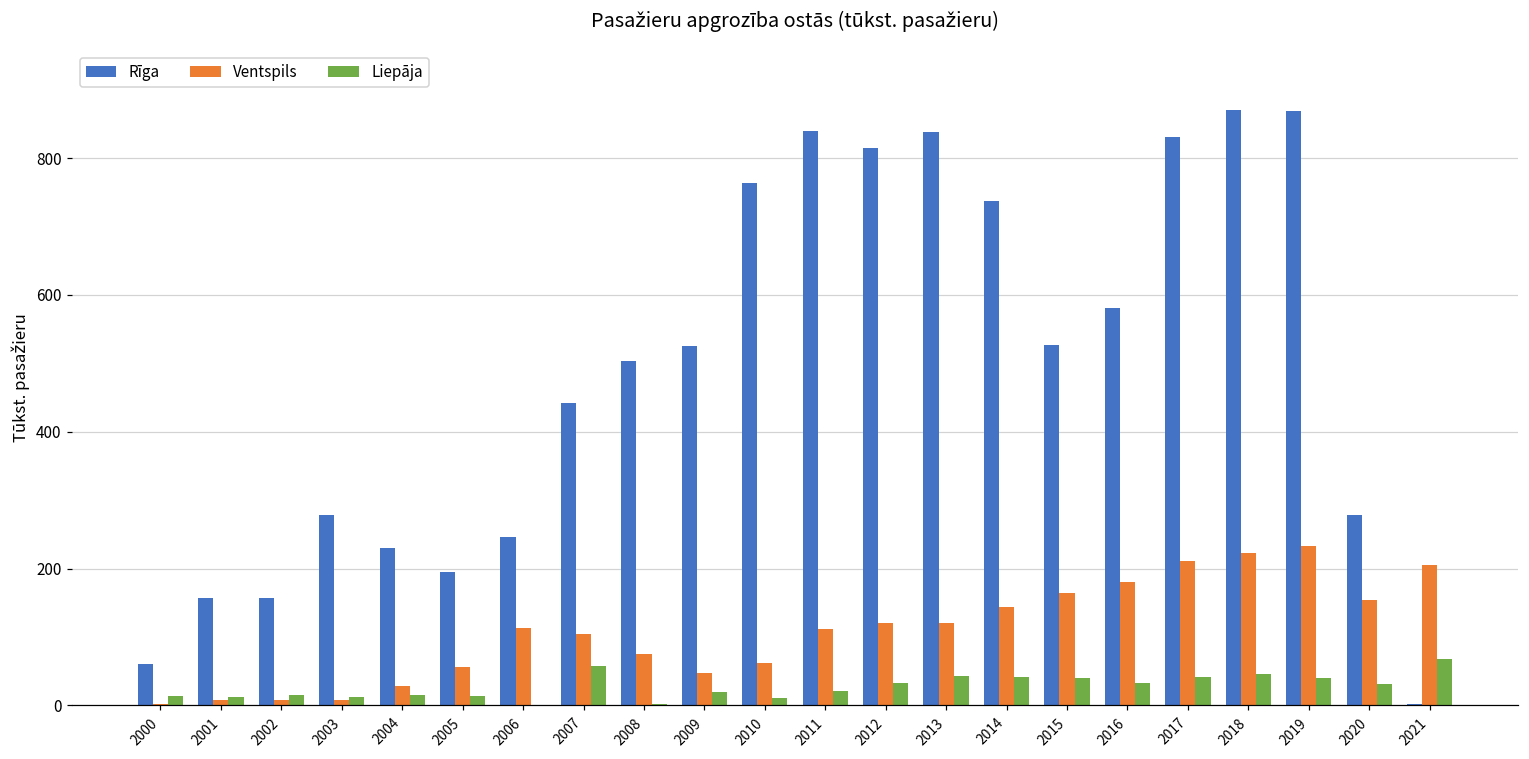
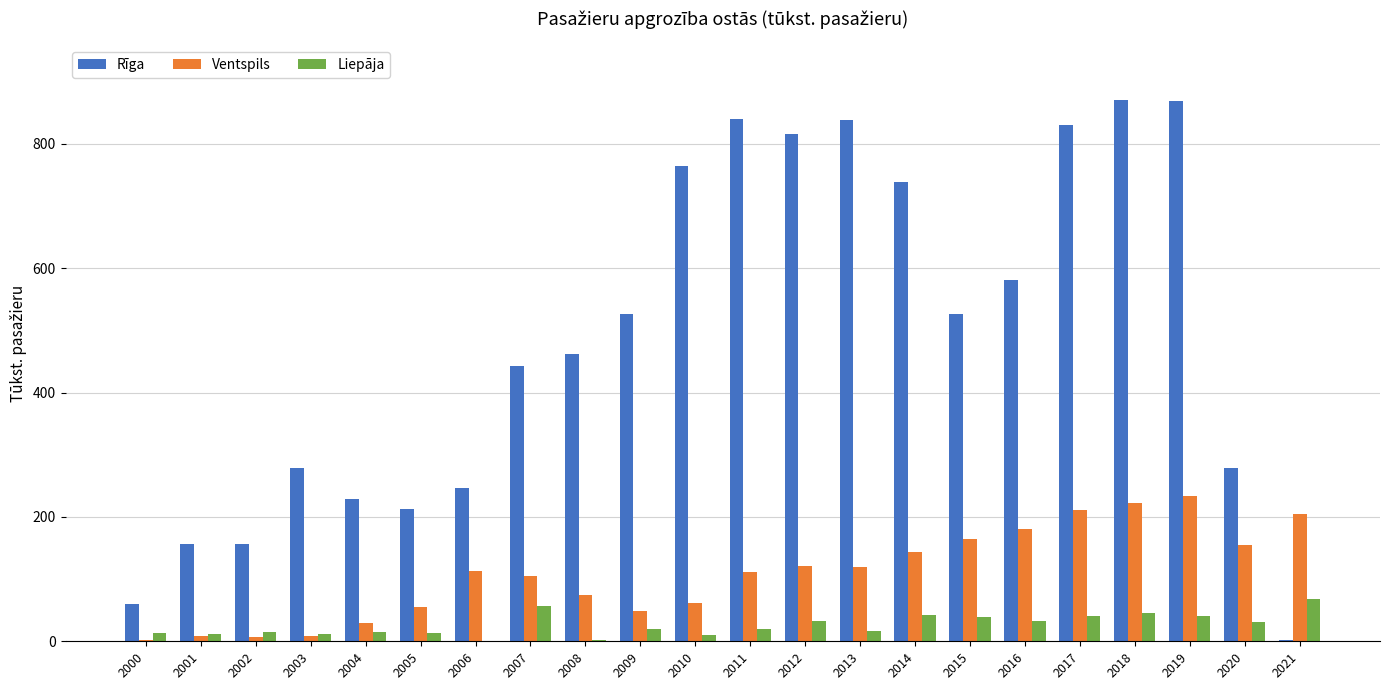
Rīga, 2005: 200 -> 210
Rīga, 2008: 500 -> 460
Liepāja, 2013: 40 -> 20
